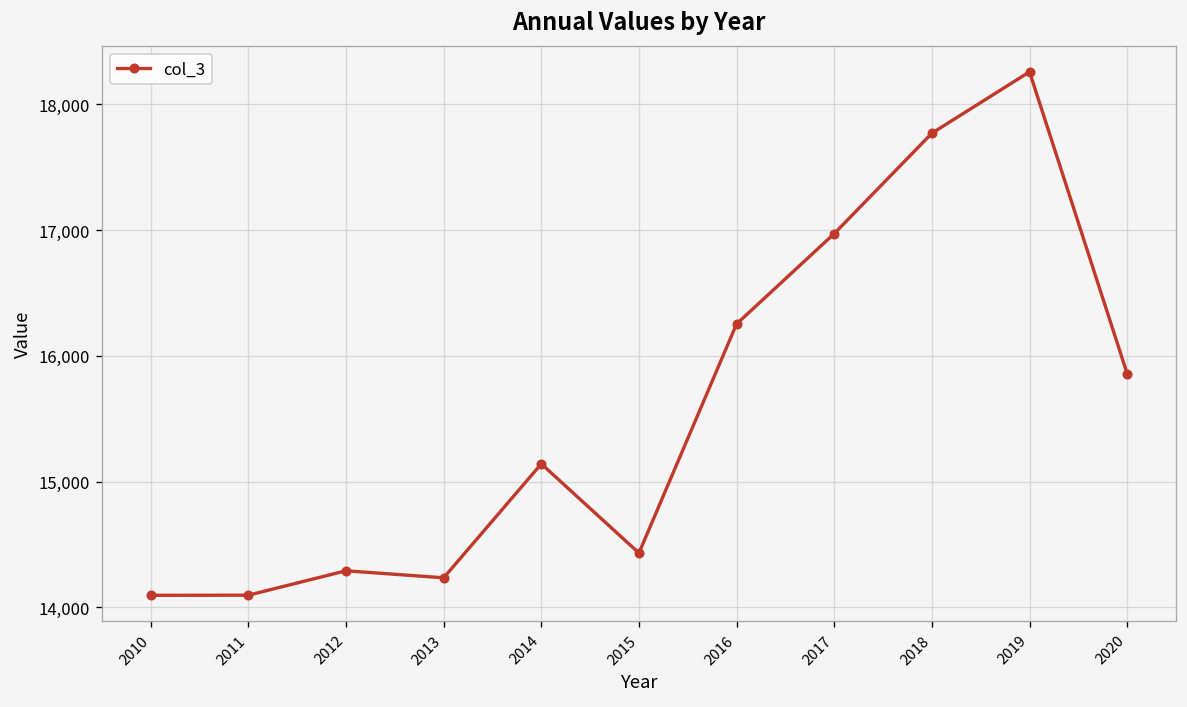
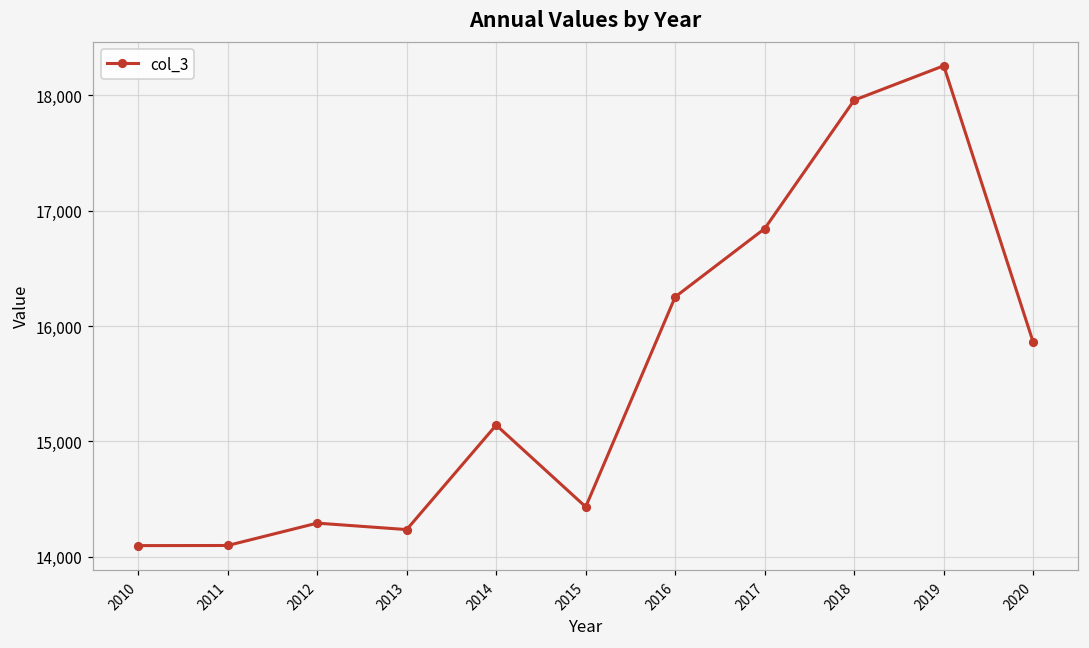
2017: 16,970 -> 16,850
2018: 17,770 -> 17,960
